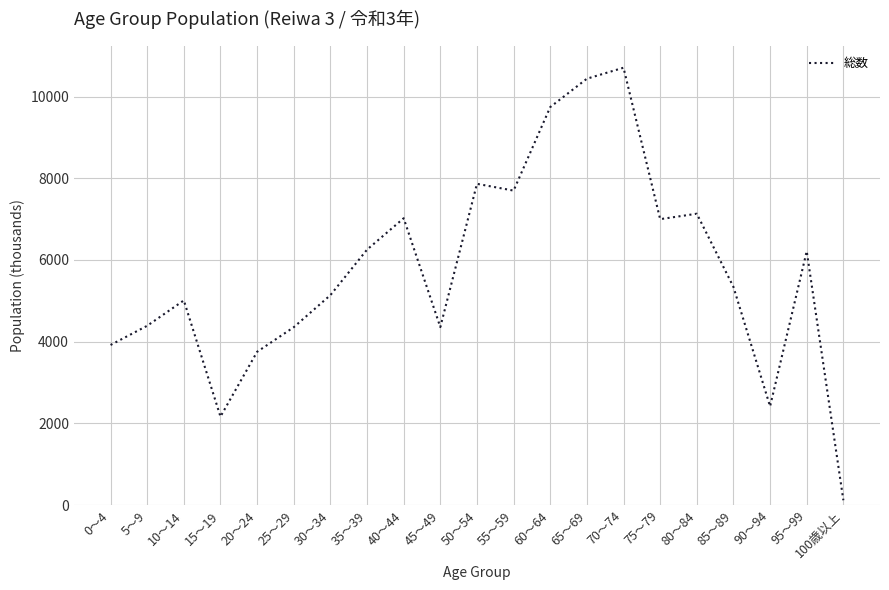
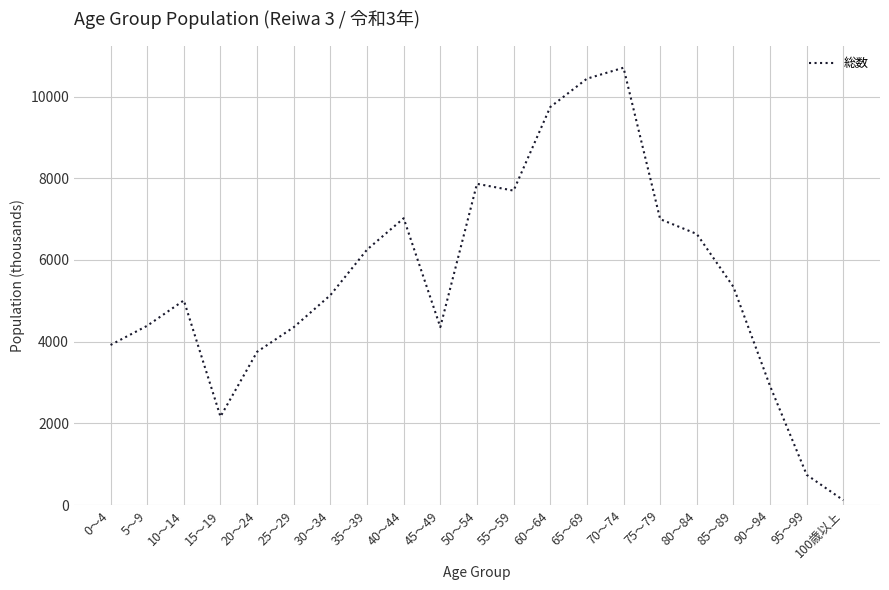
80～84: 7100 -> 6600
90～94: 2400 -> 2900
95～99: 6200 -> 700
